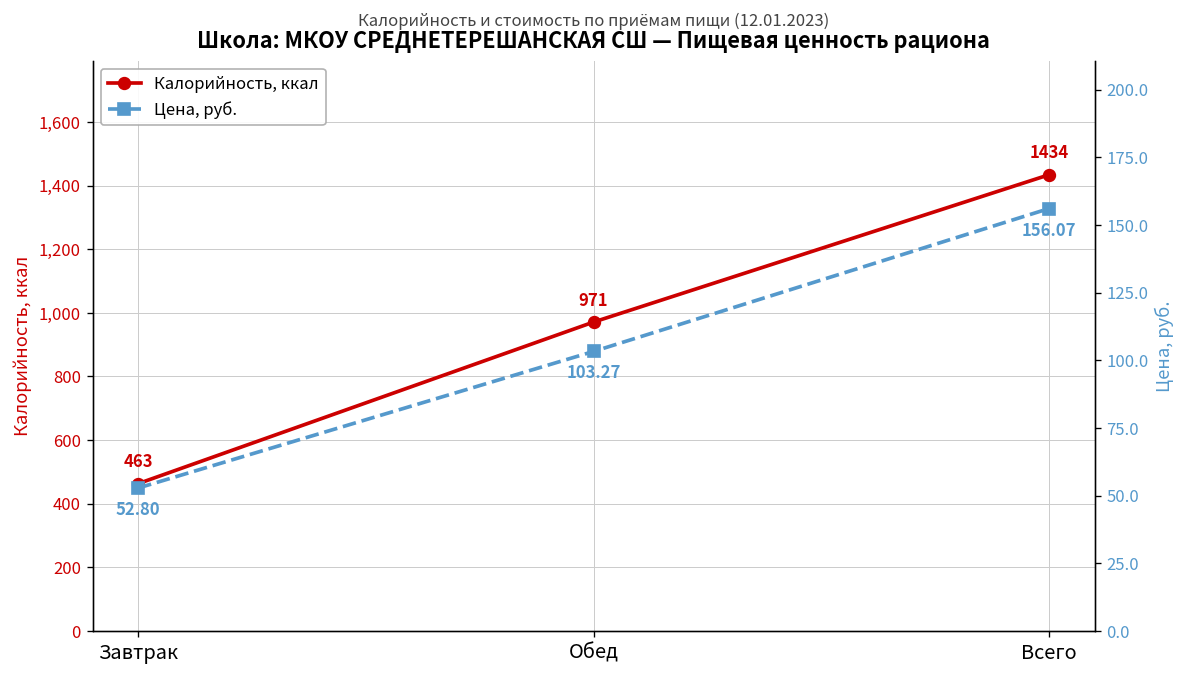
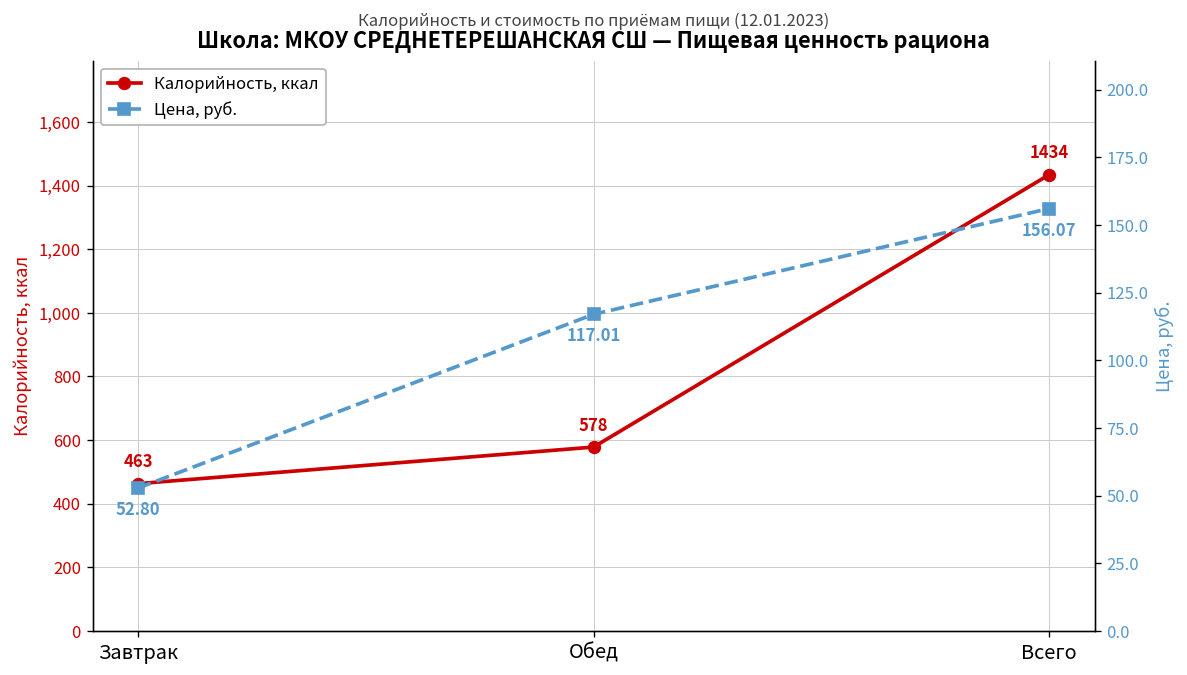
Калорийность, ккал, Обед: 971 -> 578
Цена, руб., Обед: 103.27 -> 117.01
